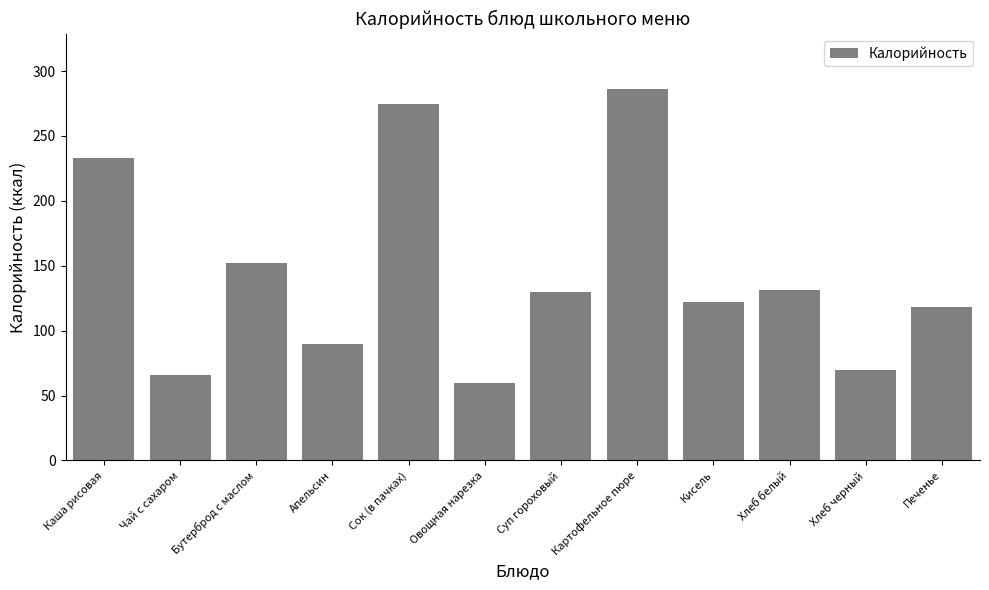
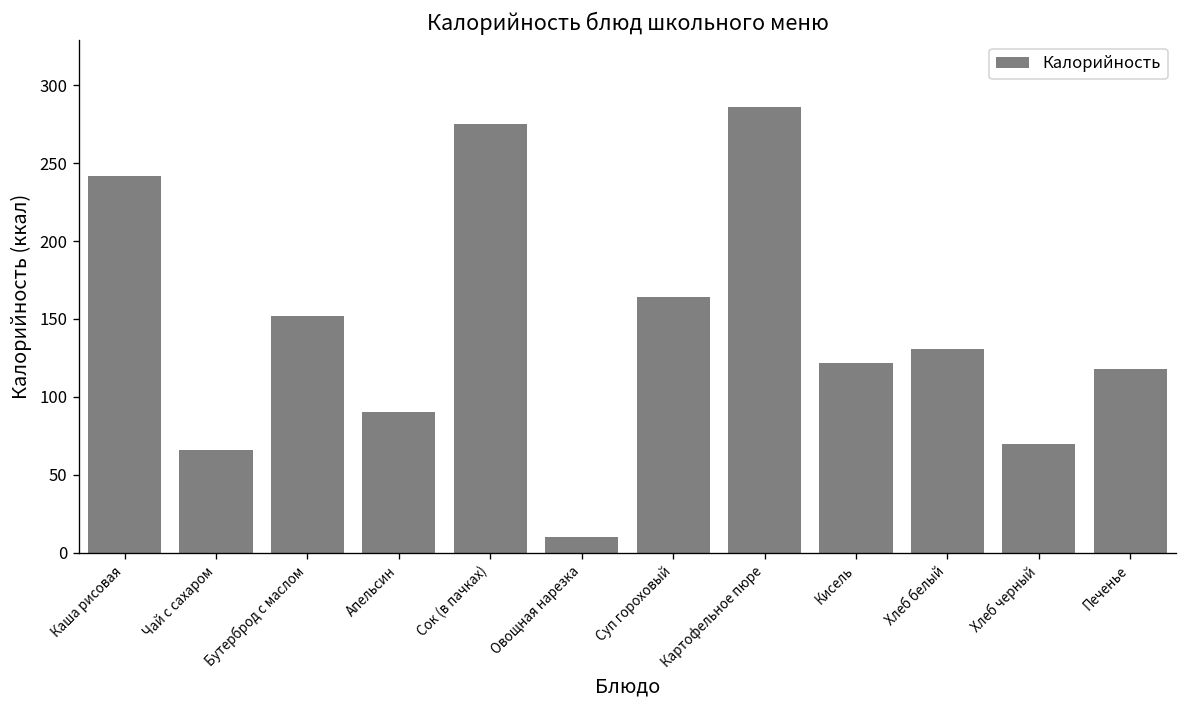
Каша рисовая: 233 -> 242
Овощная нарезка: 60 -> 10
Суп гороховый: 130 -> 164
